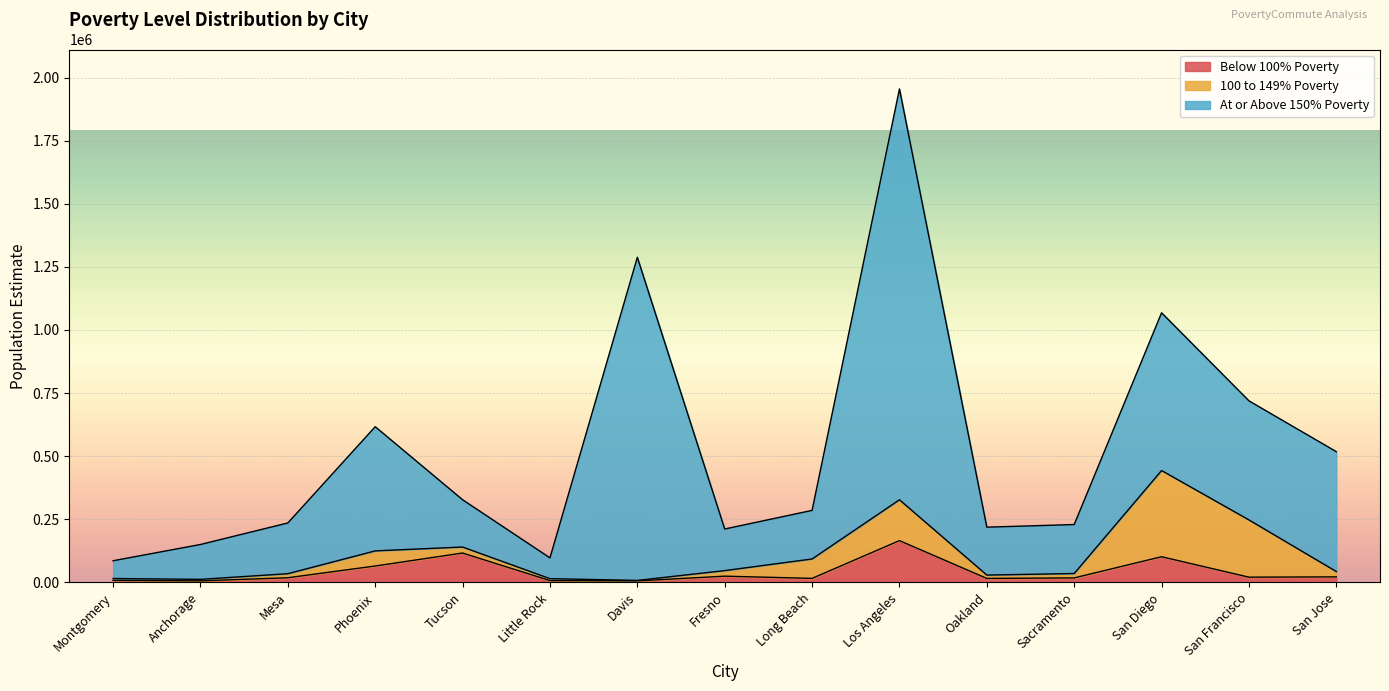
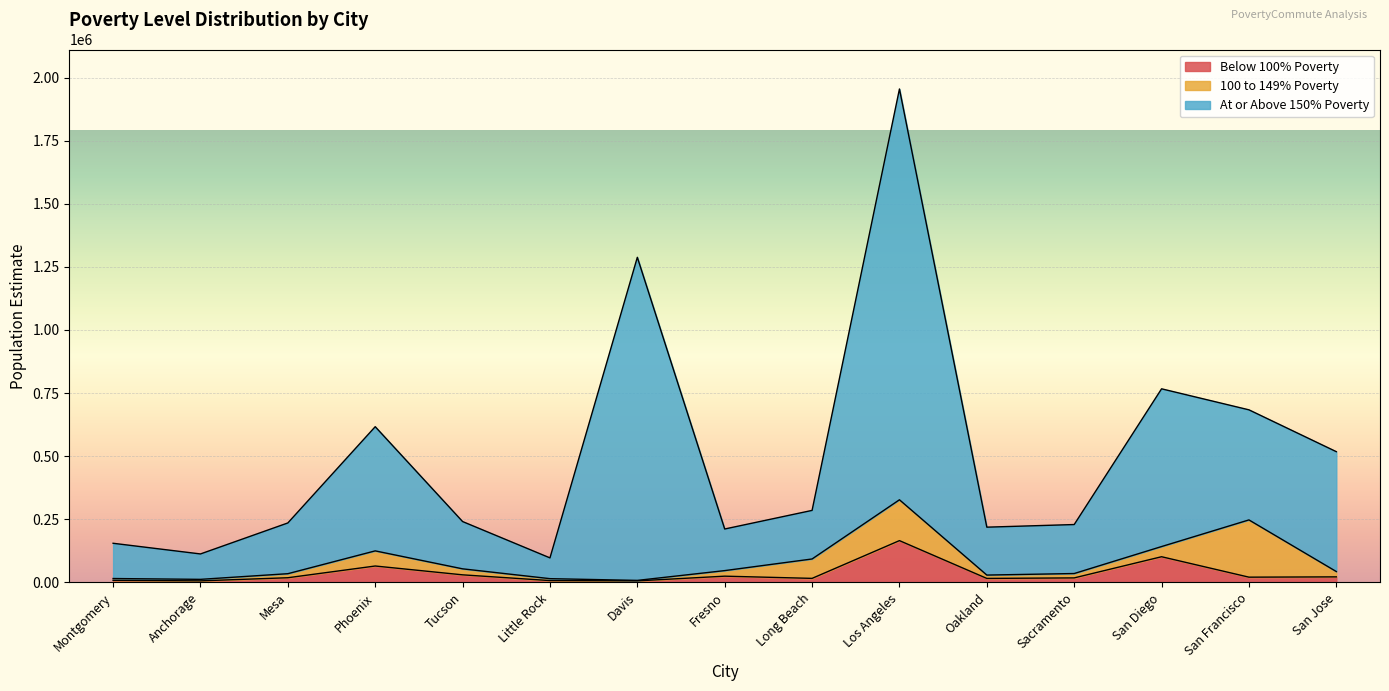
At or Above 150% Poverty, Montgomery: 70000 -> 140000
At or Above 150% Poverty, Anchorage: 140000 -> 100000
Below 100% Poverty, Tucson: 120000 -> 30000
100 to 149% Poverty, San Diego: 340000 -> 40000
At or Above 150% Poverty, San Francisco: 470000 -> 440000
